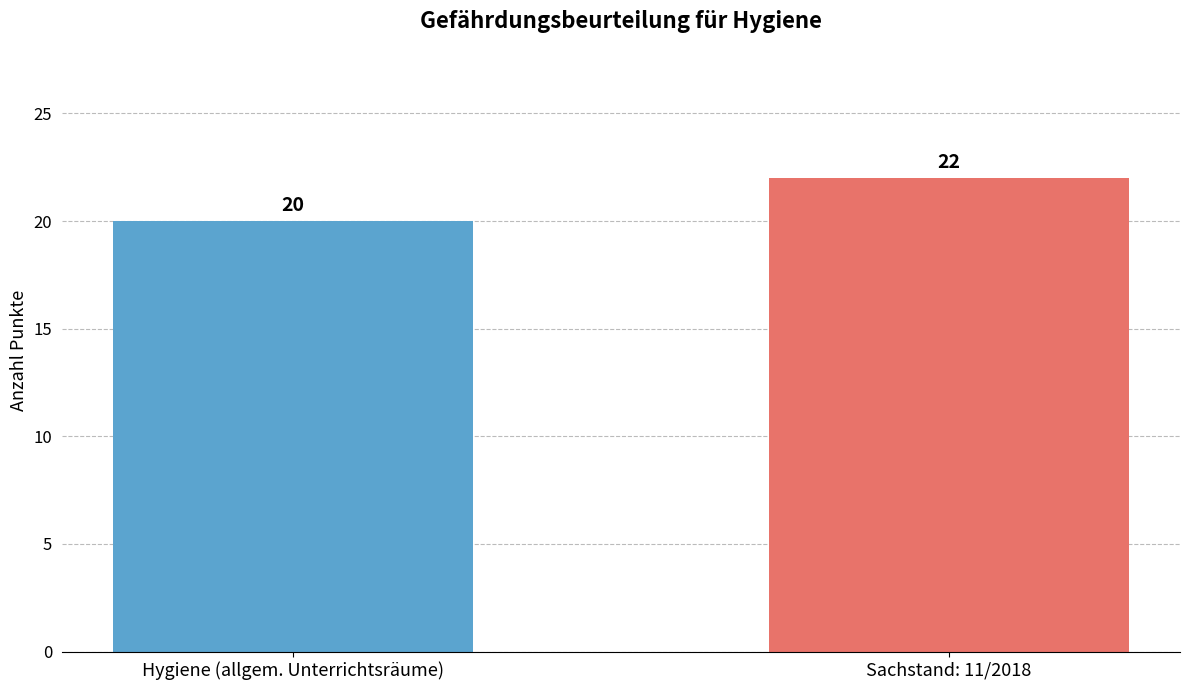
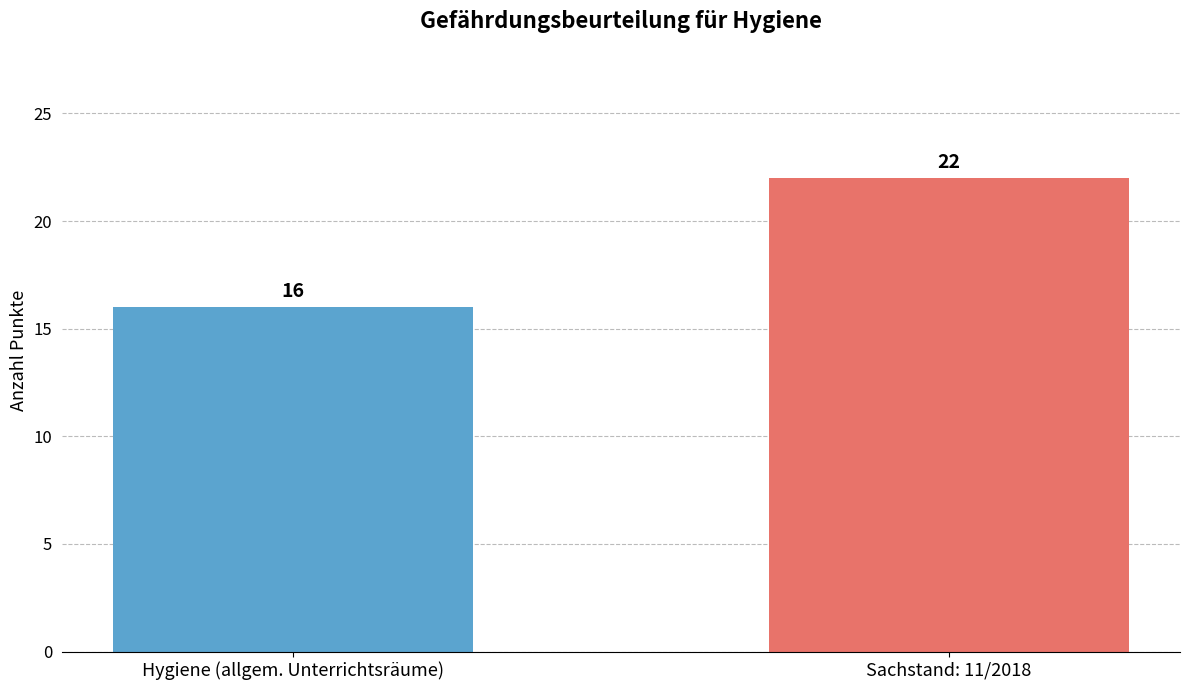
Hygiene (allgem. Unterrichtsräume): 20 -> 16
